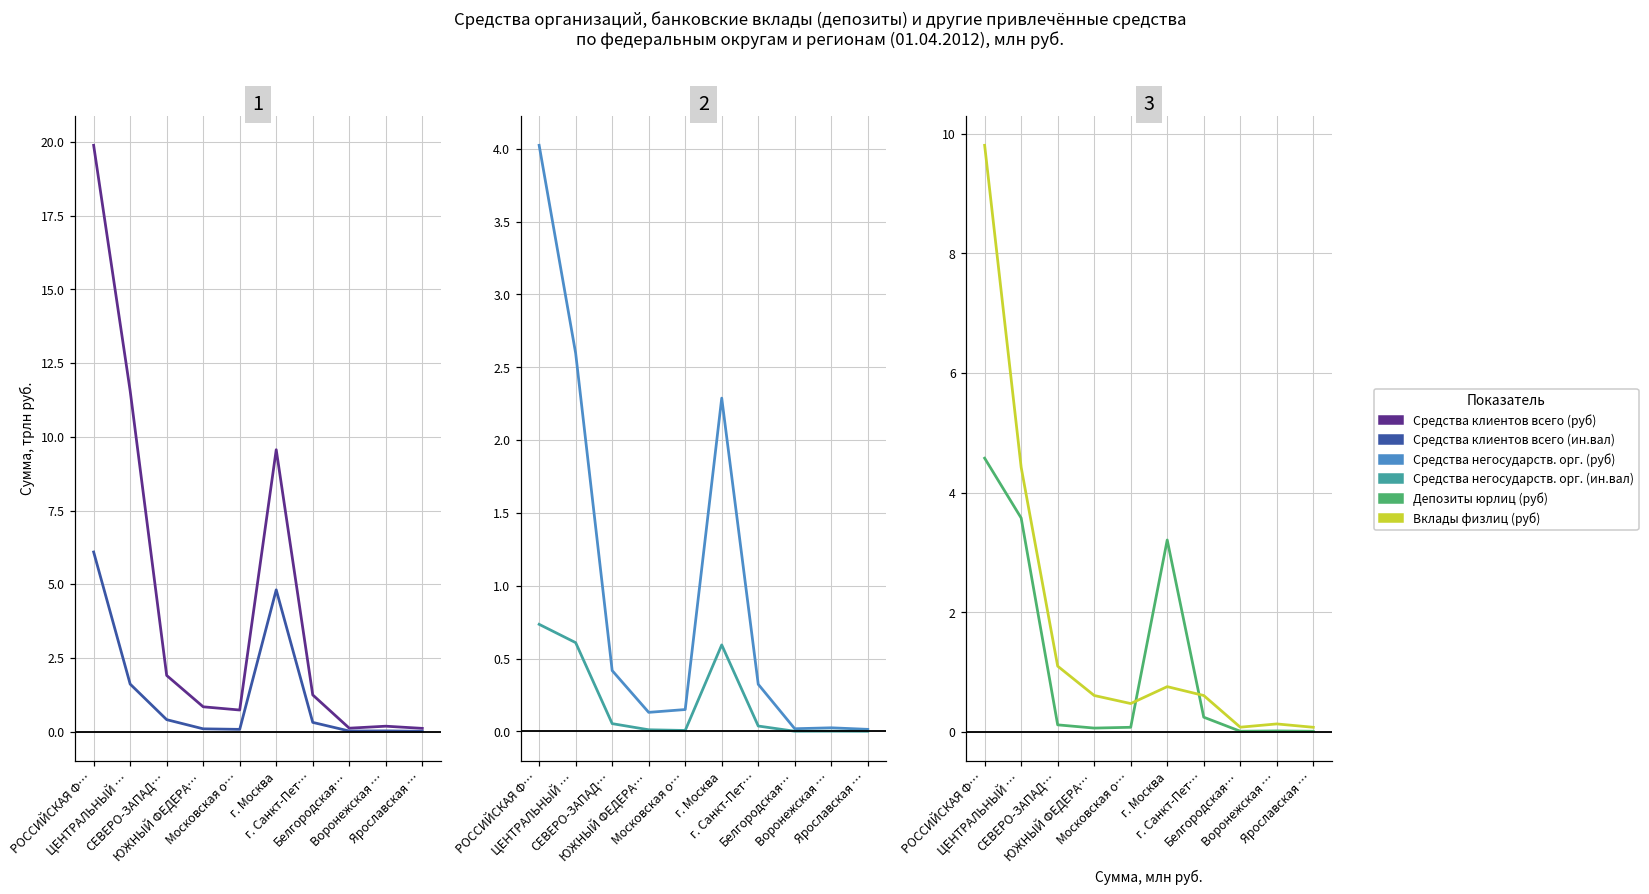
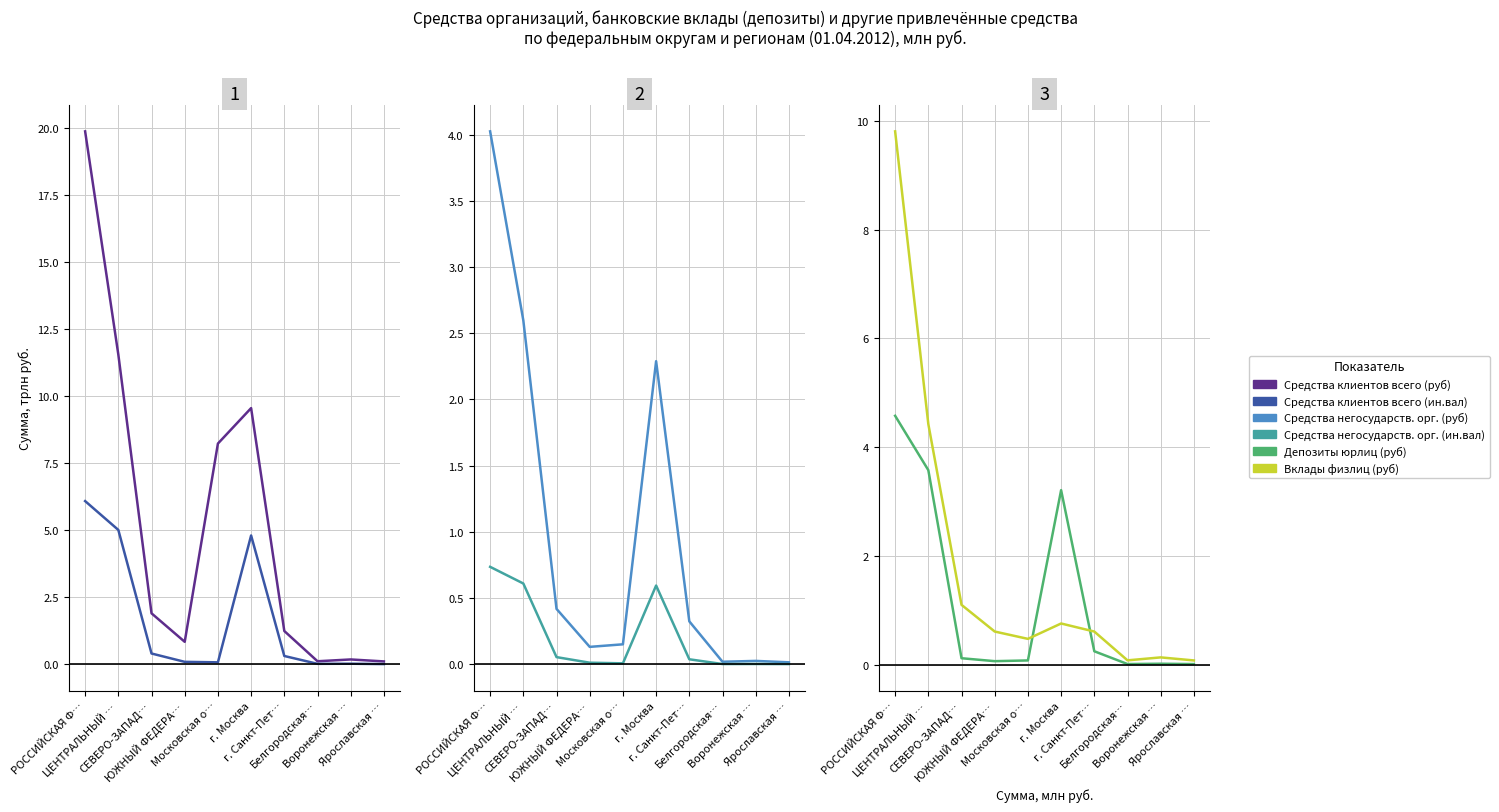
1, Средства клиентов всего (ин.вал), ЦЕНТРАЛЬНЫЙ …: 1.6 -> 5.0
1, Средства клиентов всего (руб), Московская о…: 0.7 -> 8.2
